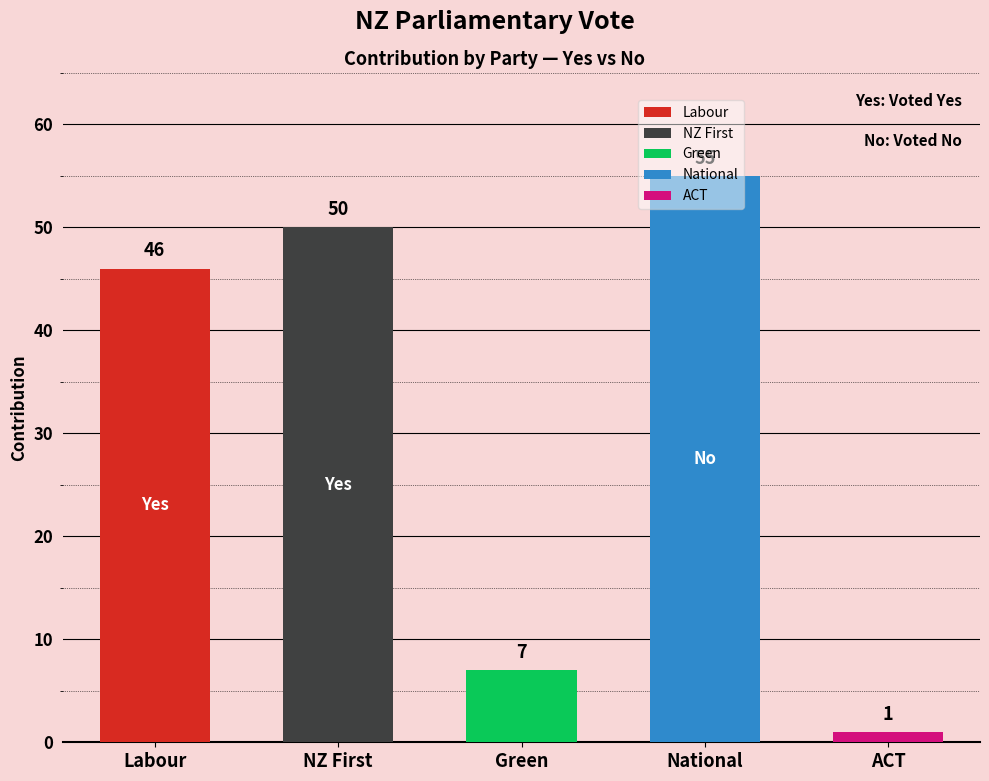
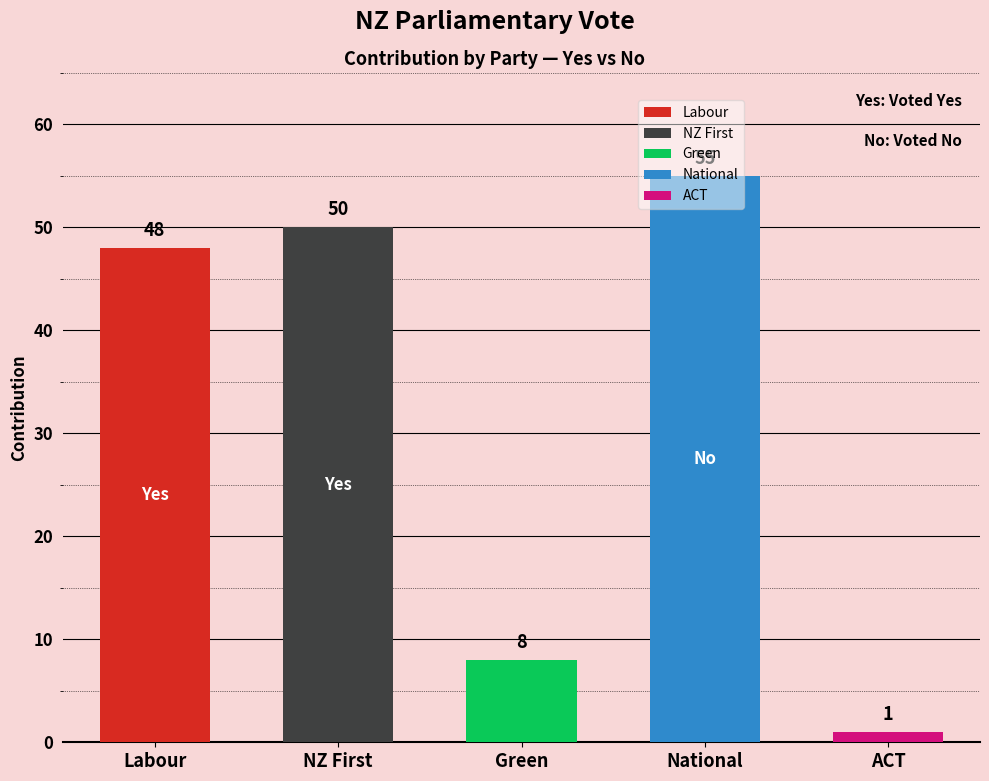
Labour: 46 -> 48
Green: 7 -> 8
